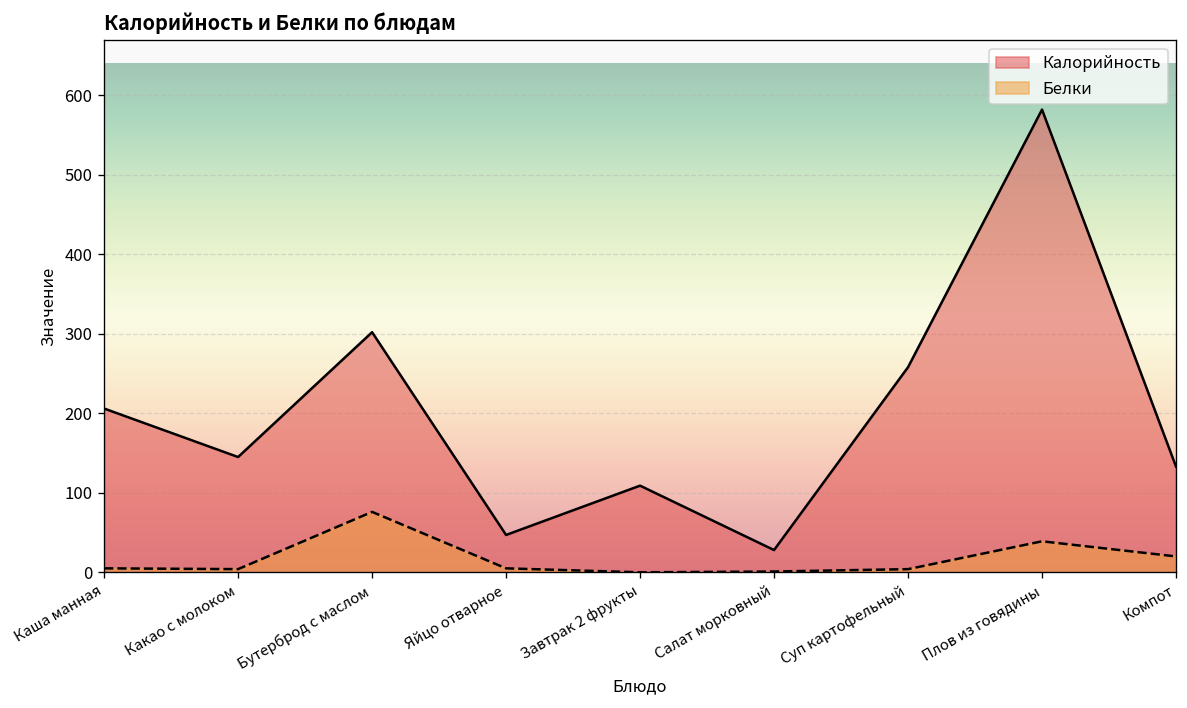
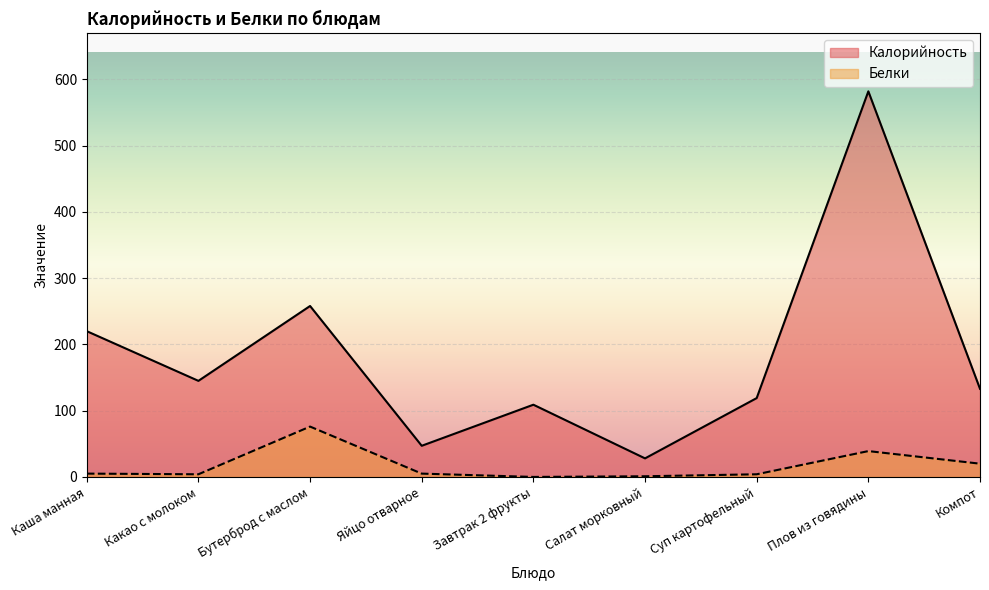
Калорийность, Каша манная: 210 -> 220
Калорийность, Бутерброд с маслом: 300 -> 260
Калорийность, Суп картофельный: 260 -> 120
